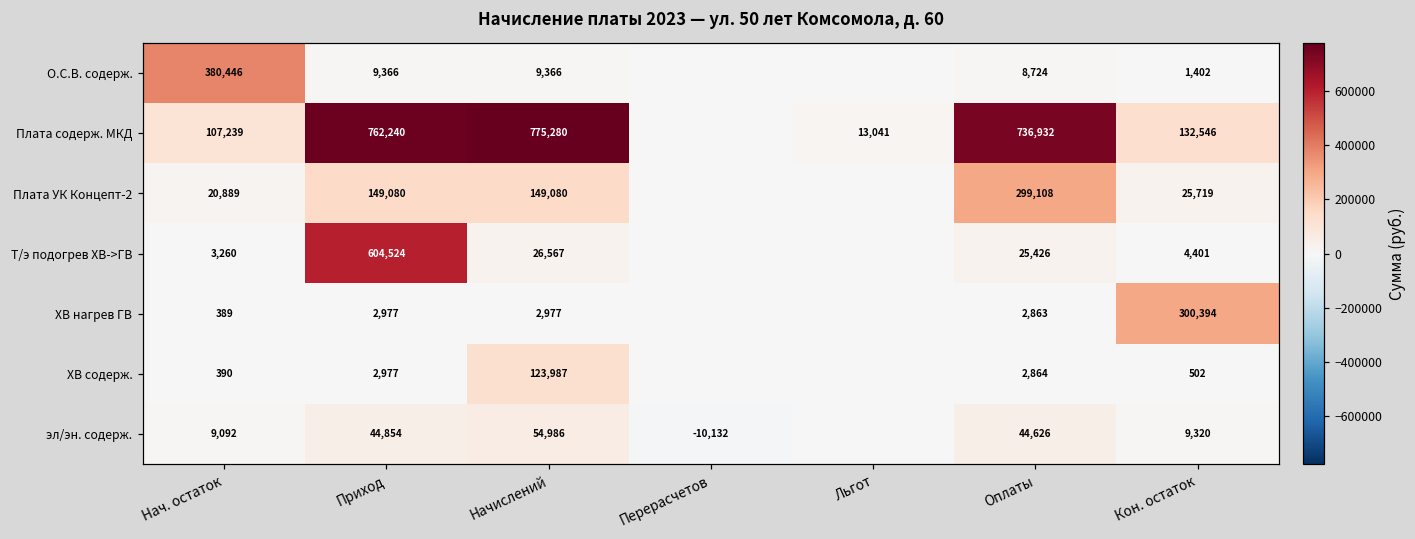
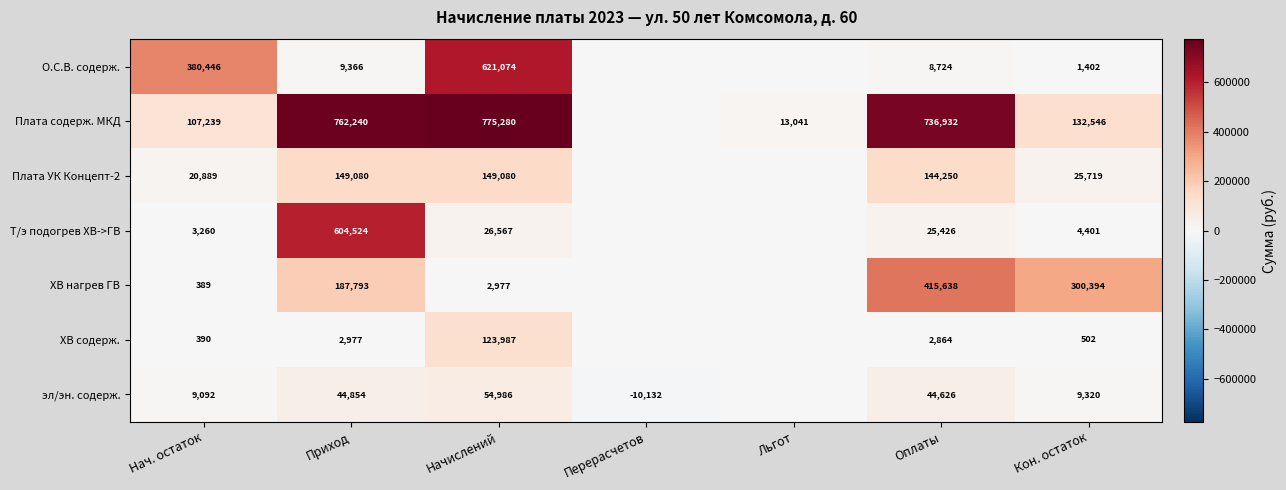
О.С.В. содерж., Начислений: 9,366 -> 621,074
Плата УК Концепт-2, Оплаты: 299,108 -> 144,250
ХВ нагрев ГВ, Приход: 2,977 -> 187,793
ХВ нагрев ГВ, Оплаты: 2,863 -> 415,638
